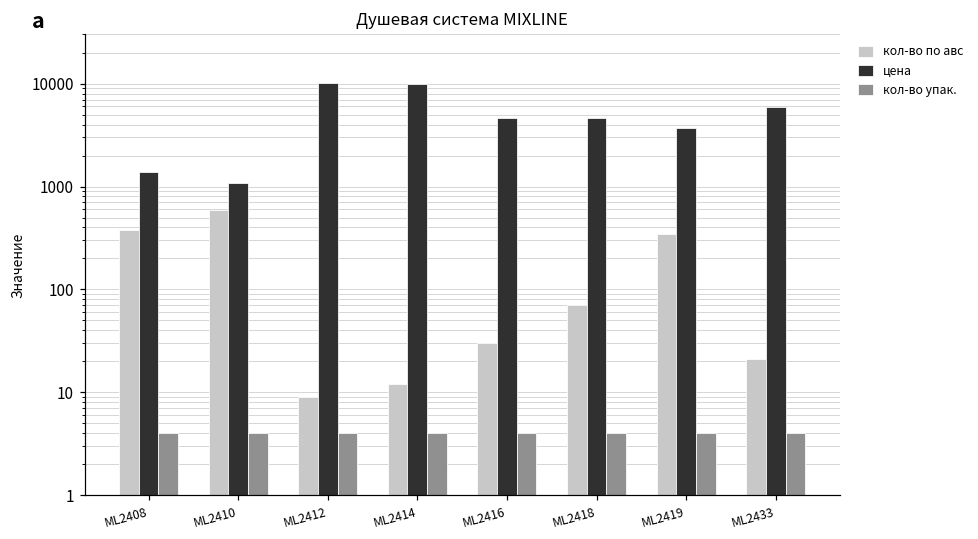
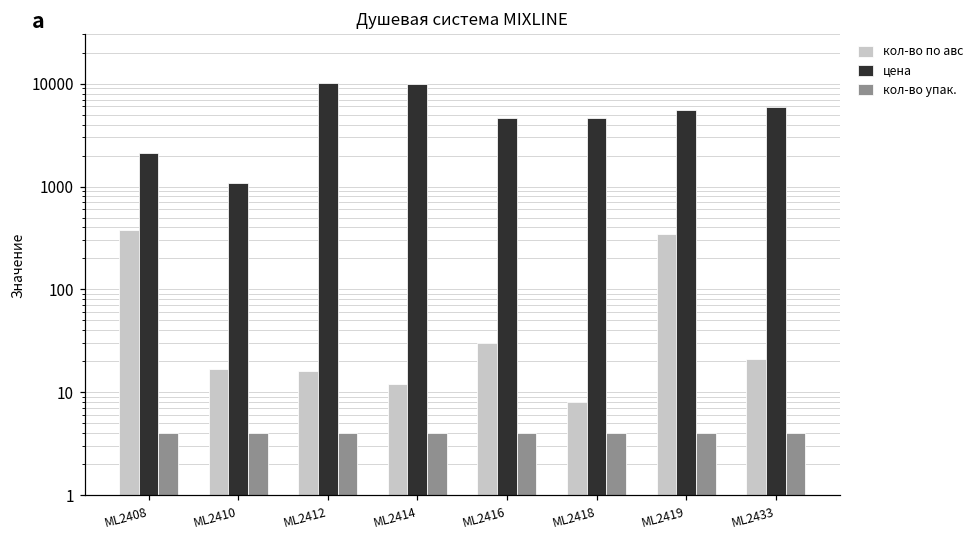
цена, ML2408: 1400 -> 2100
кол-во по авс, ML2410: 600 -> 17
кол-во по авс, ML2412: 9 -> 16
кол-во по авс, ML2418: 70 -> 8
цена, ML2419: 3700 -> 6000
